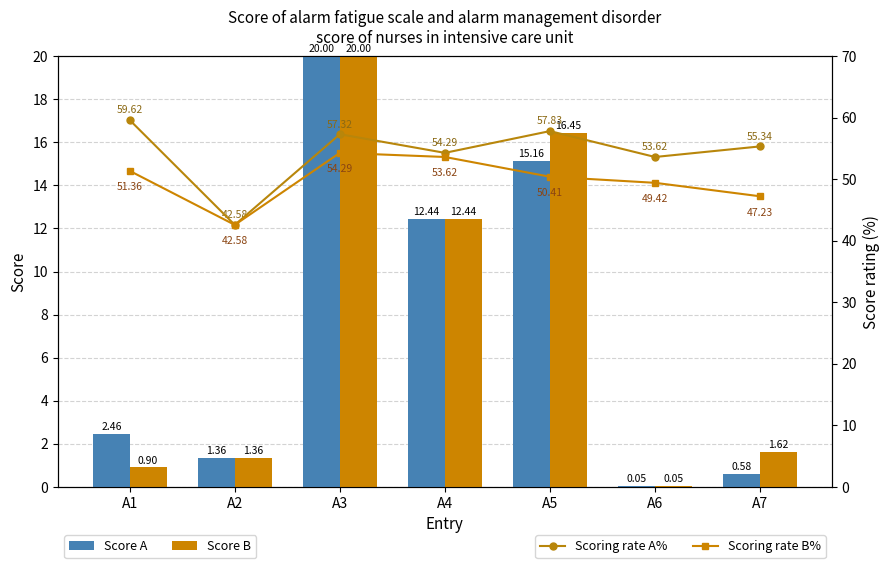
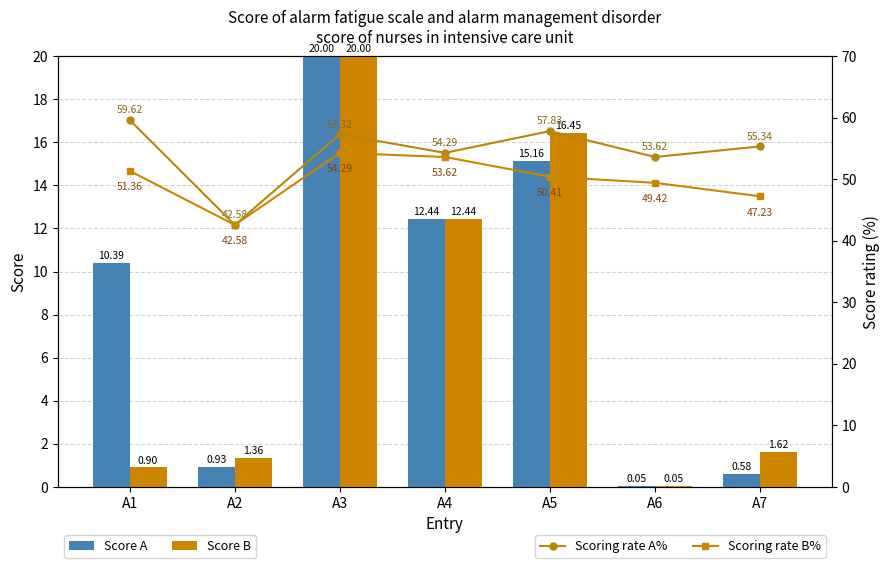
Score A, A1: 2.46 -> 10.39
Score A, A2: 1.36 -> 0.93
